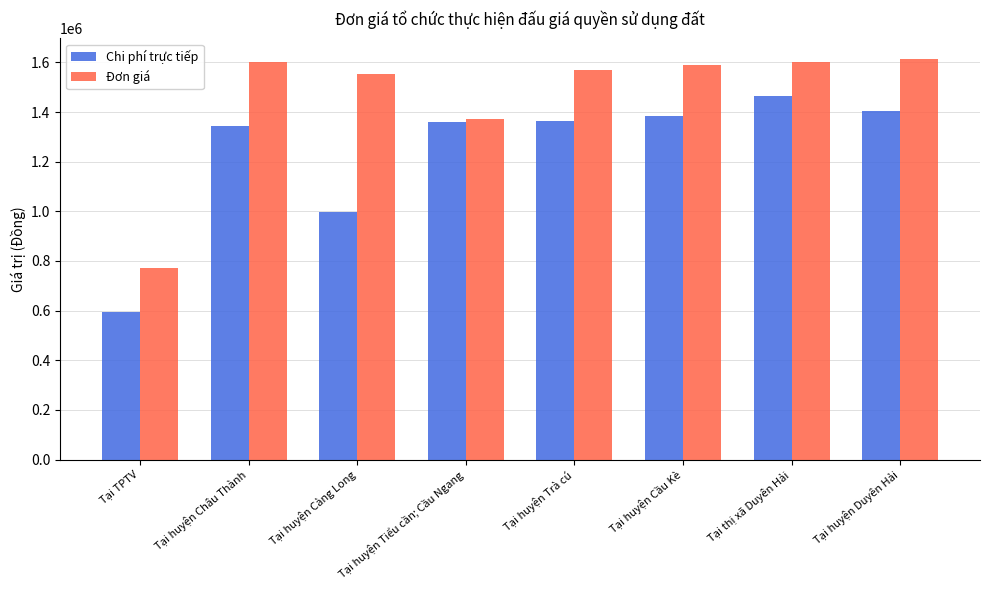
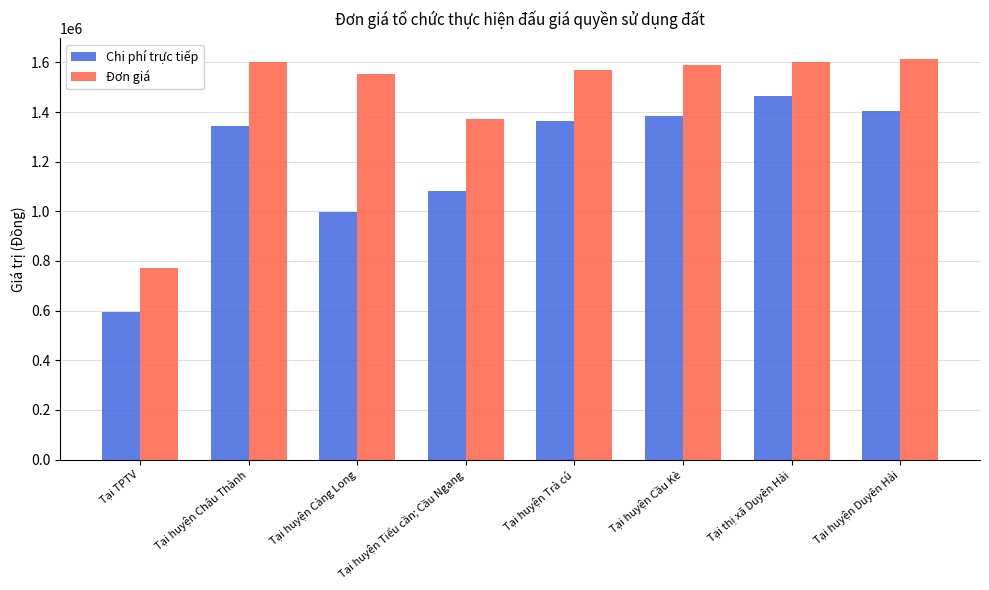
Chi phí trực tiếp, Tại huyện Tiểu cần; Cầu Ngang: 1360000 -> 1080000
